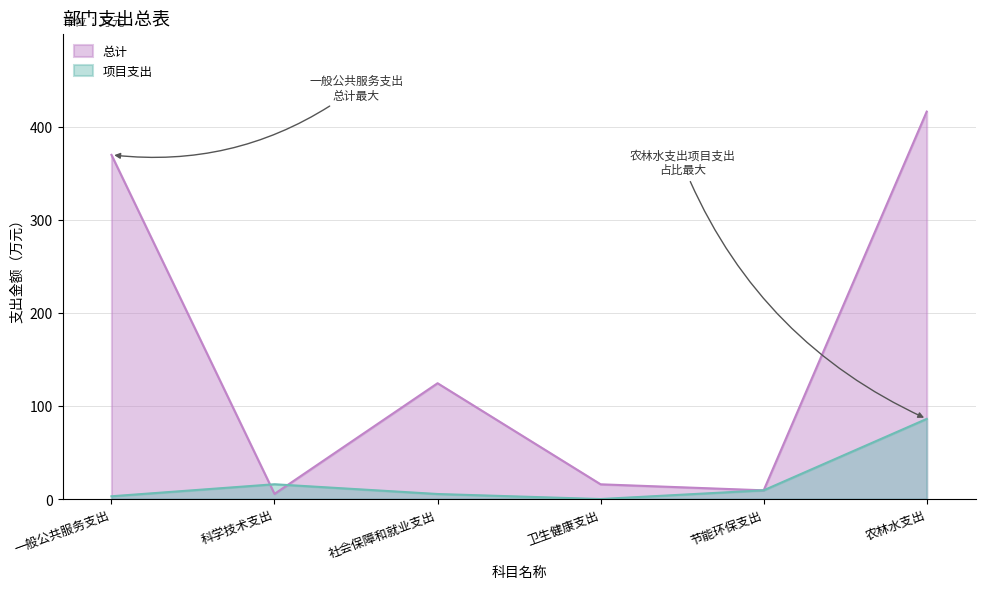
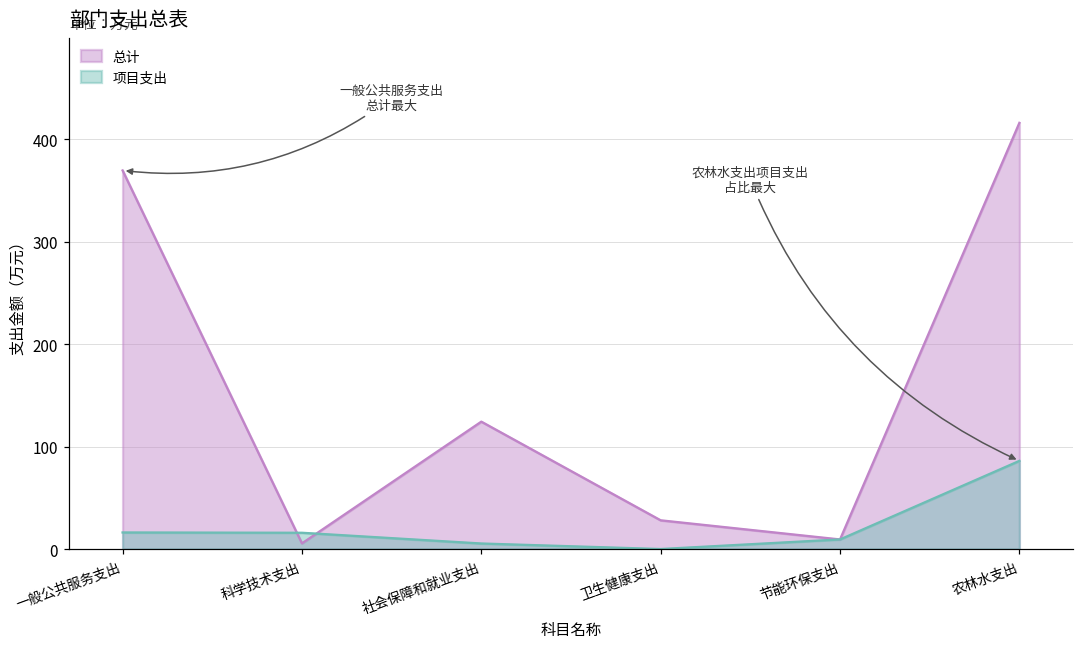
项目支出, 一般公共服务支出: 0 -> 20
总计, 卫生健康支出: 20 -> 30
